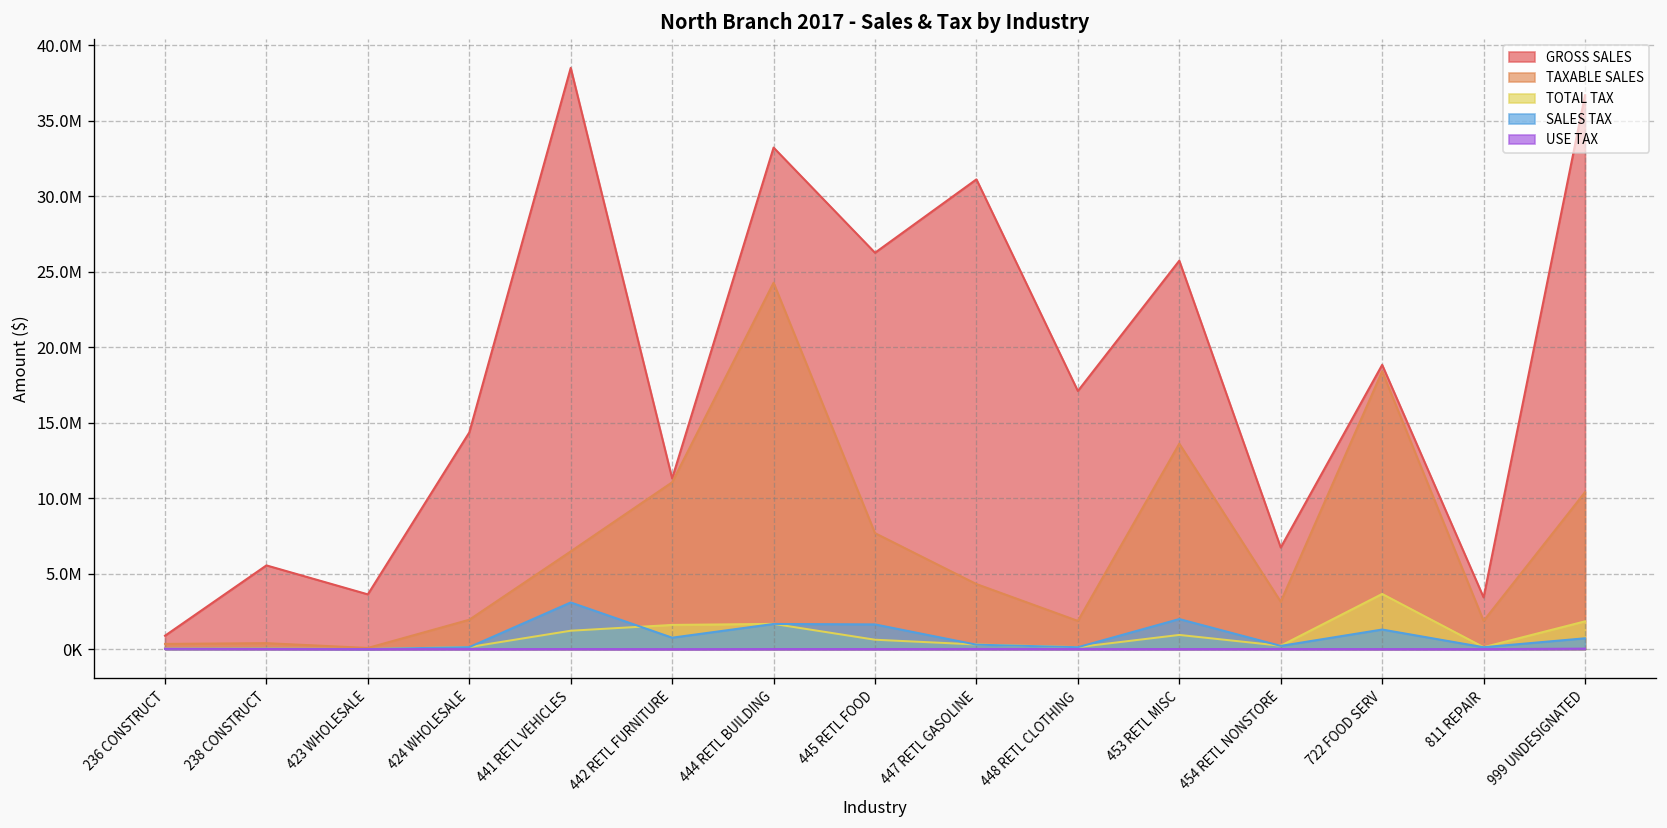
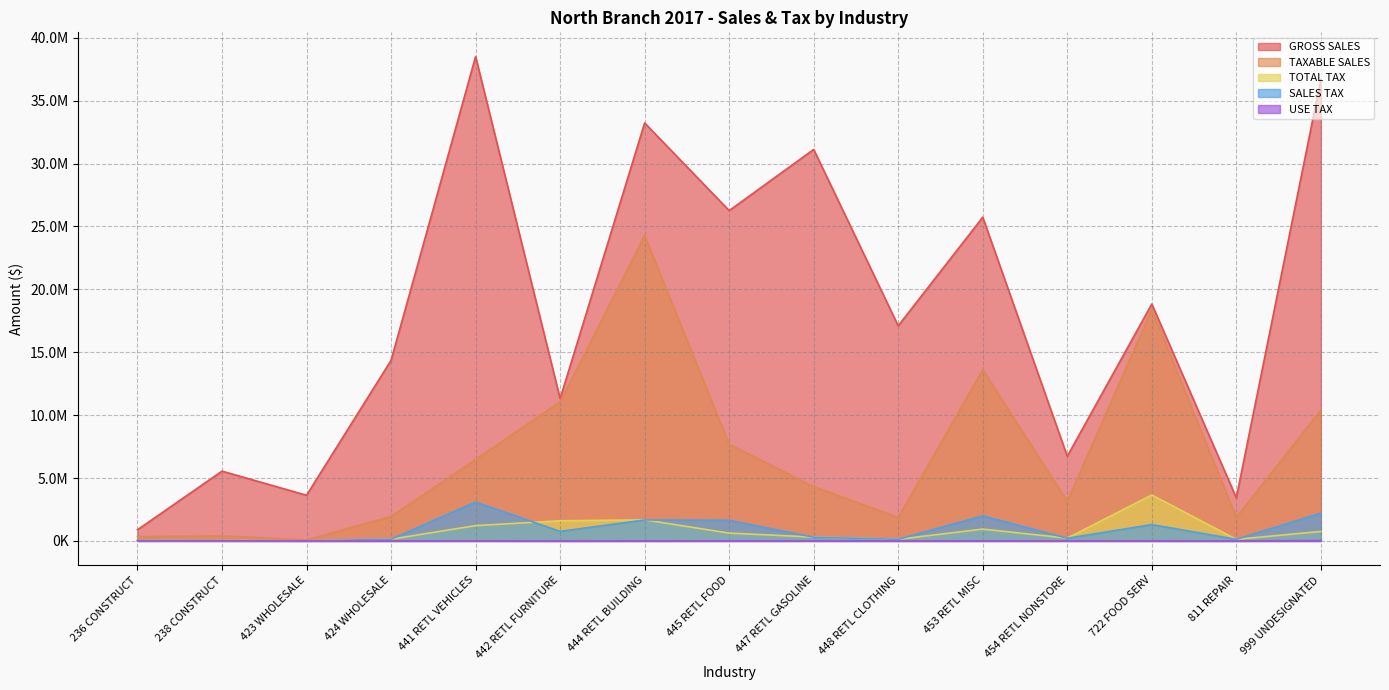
TOTAL TAX, 999 UNDESIGNATED: 1800000 -> 800000
SALES TAX, 999 UNDESIGNATED: 700000 -> 2200000
